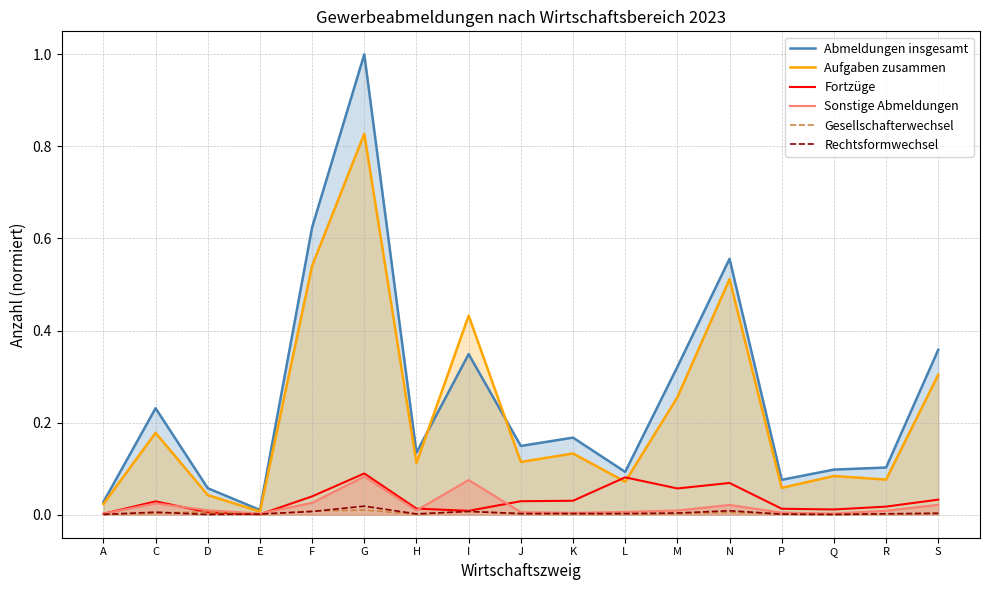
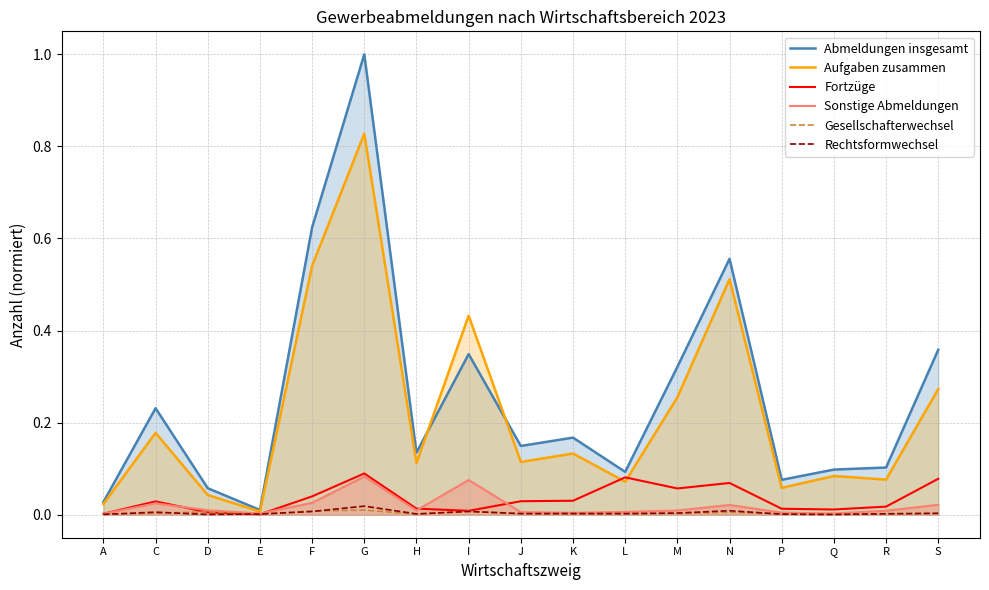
Aufgaben zusammen, S: 0.30 -> 0.27
Fortzüge, S: 0.03 -> 0.08
